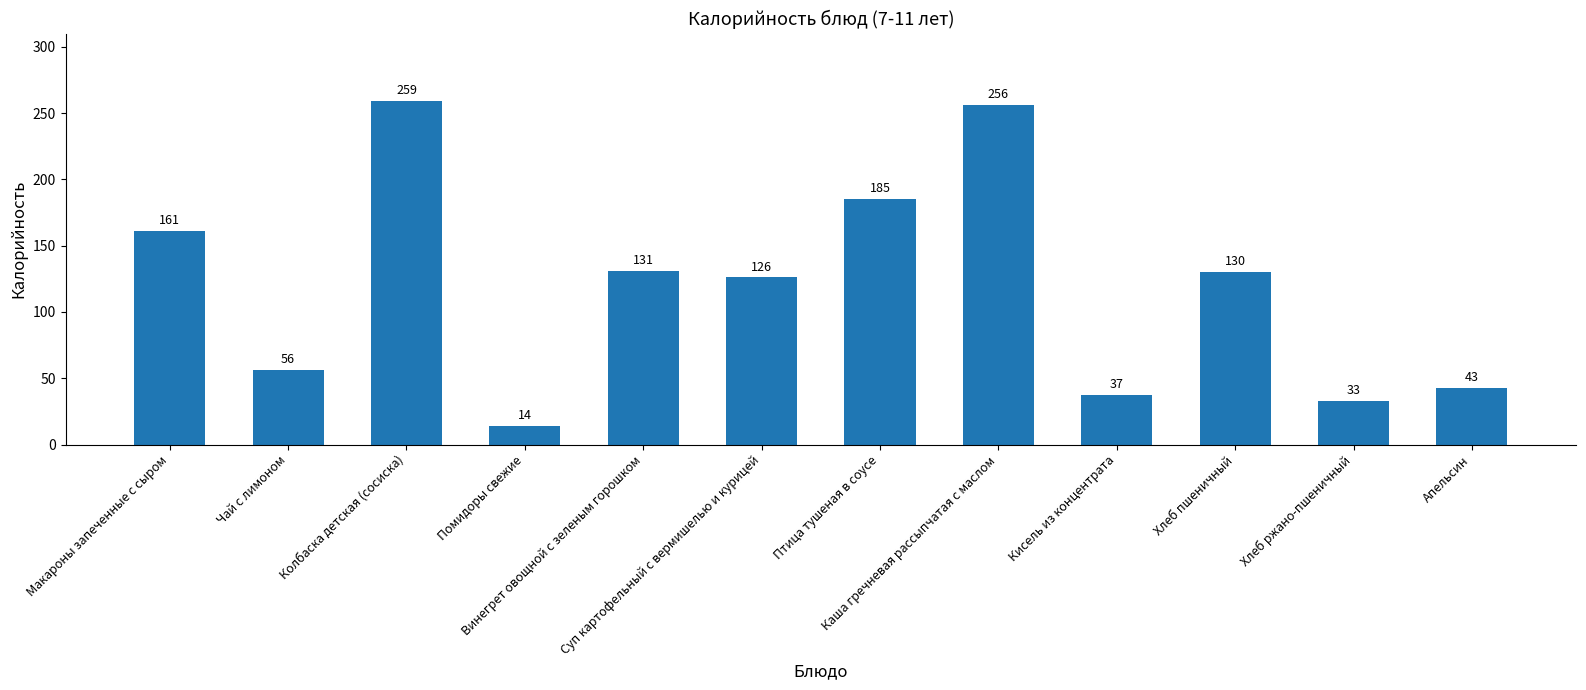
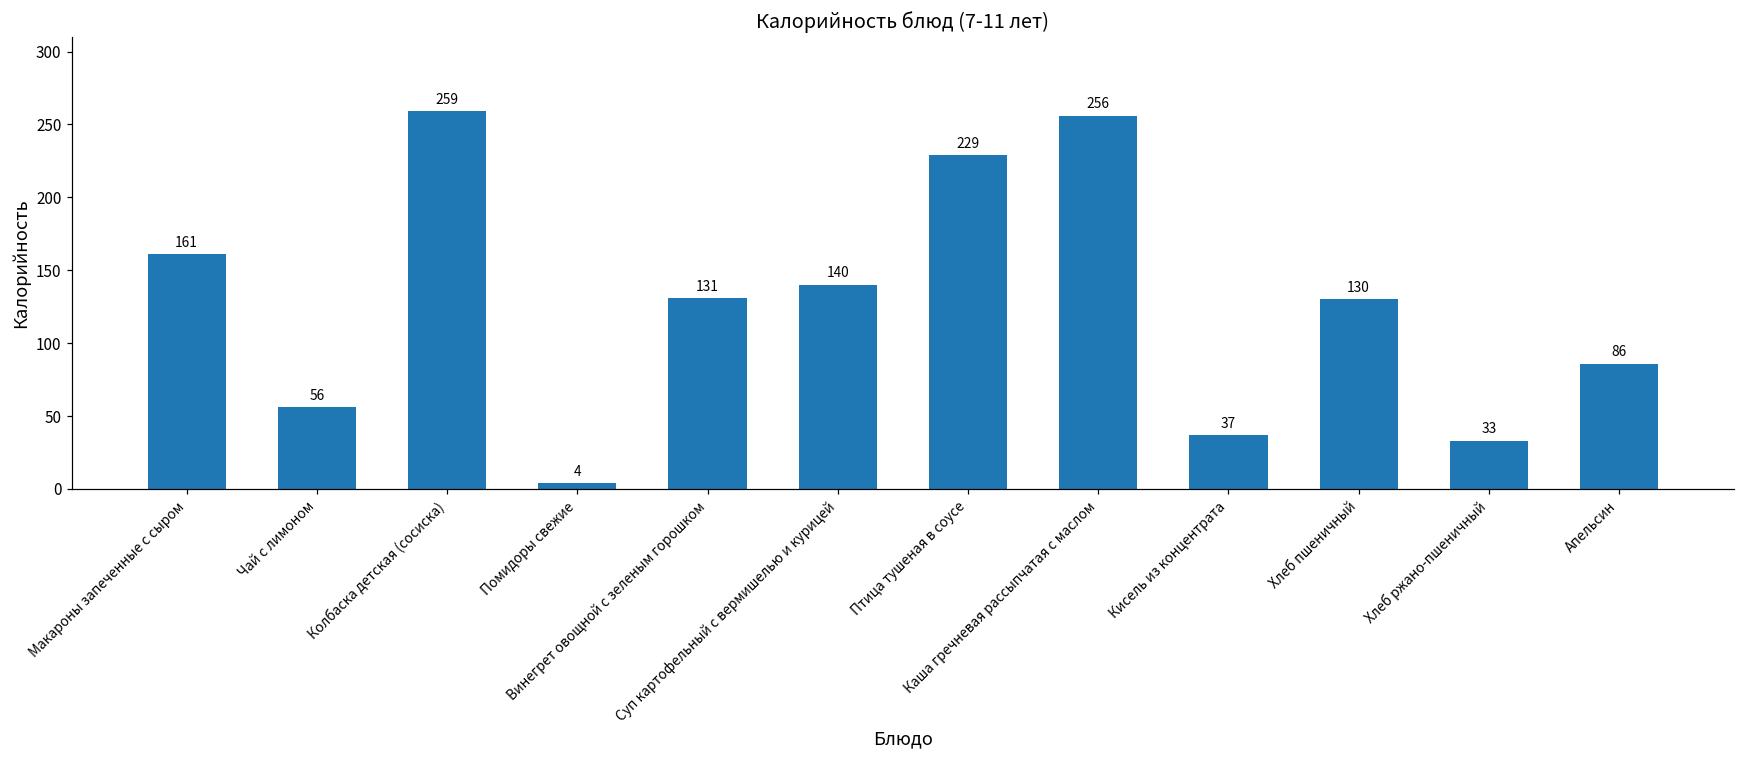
Помидоры свежие: 14 -> 4
Суп картофельный с вермишелью и курицей: 126 -> 140
Птица тушеная в соусе: 185 -> 229
Апельсин: 43 -> 86
